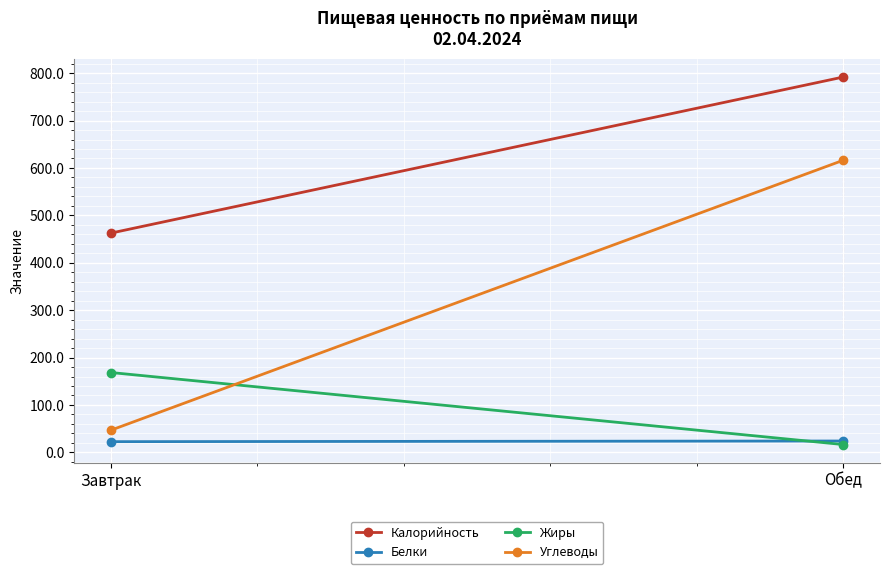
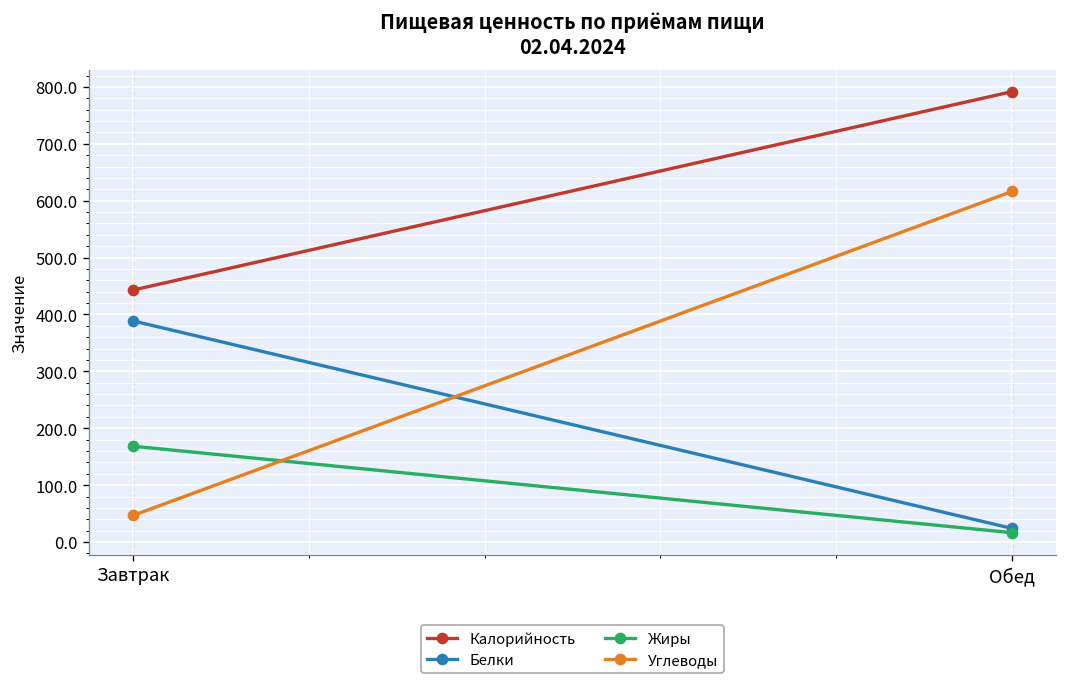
Калорийность, Завтрак: 460 -> 440
Белки, Завтрак: 20 -> 390
